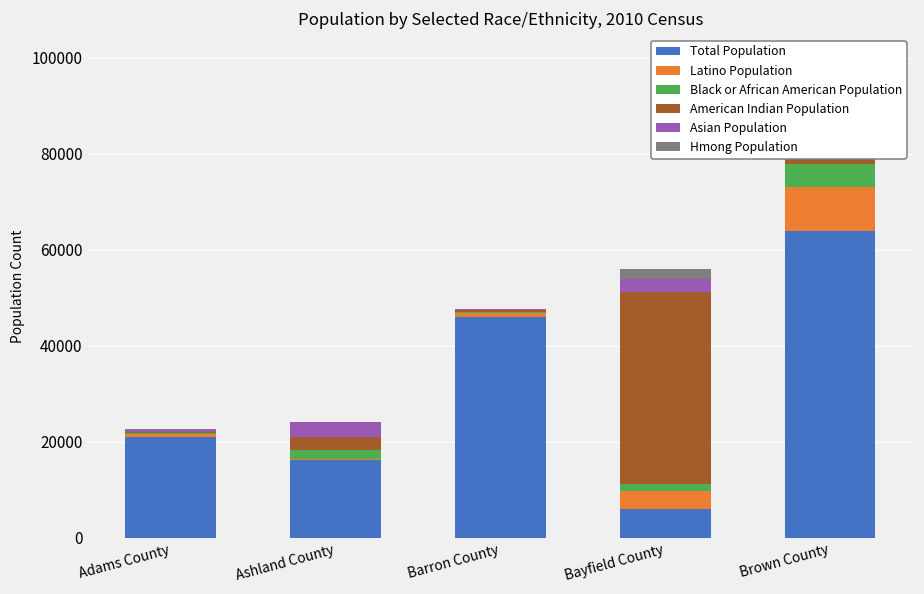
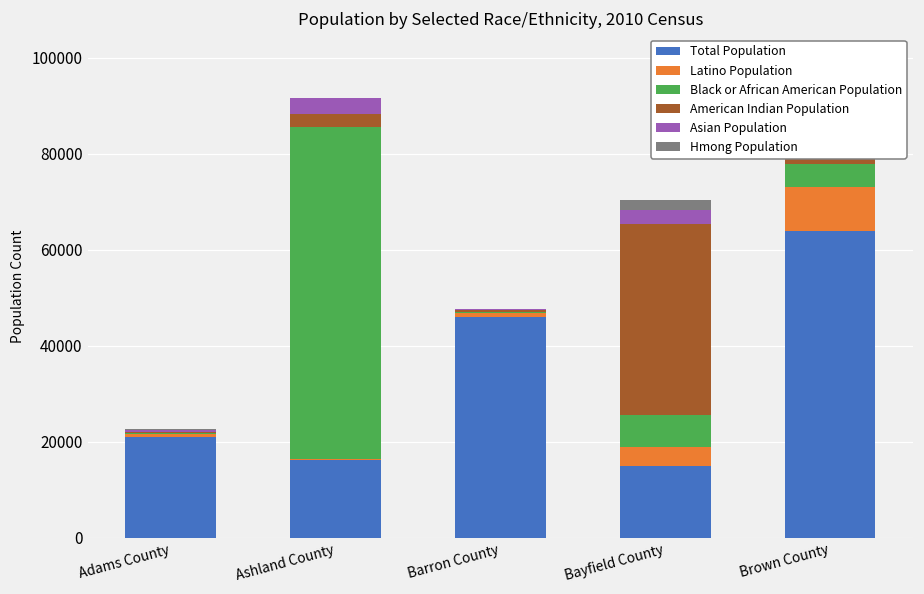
Black or African American Population, Ashland County: 2000 -> 69000
Total Population, Bayfield County: 6000 -> 15000
Black or African American Population, Bayfield County: 1000 -> 7000
